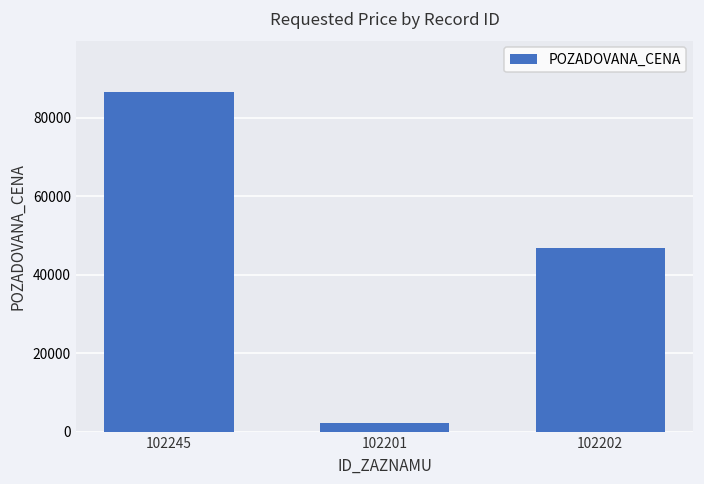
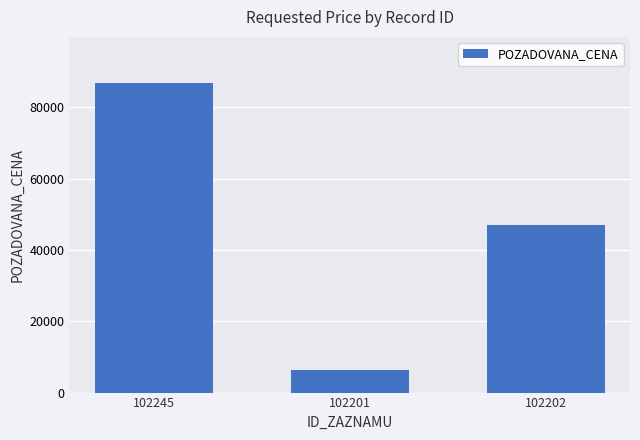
102201: 2000 -> 6000
